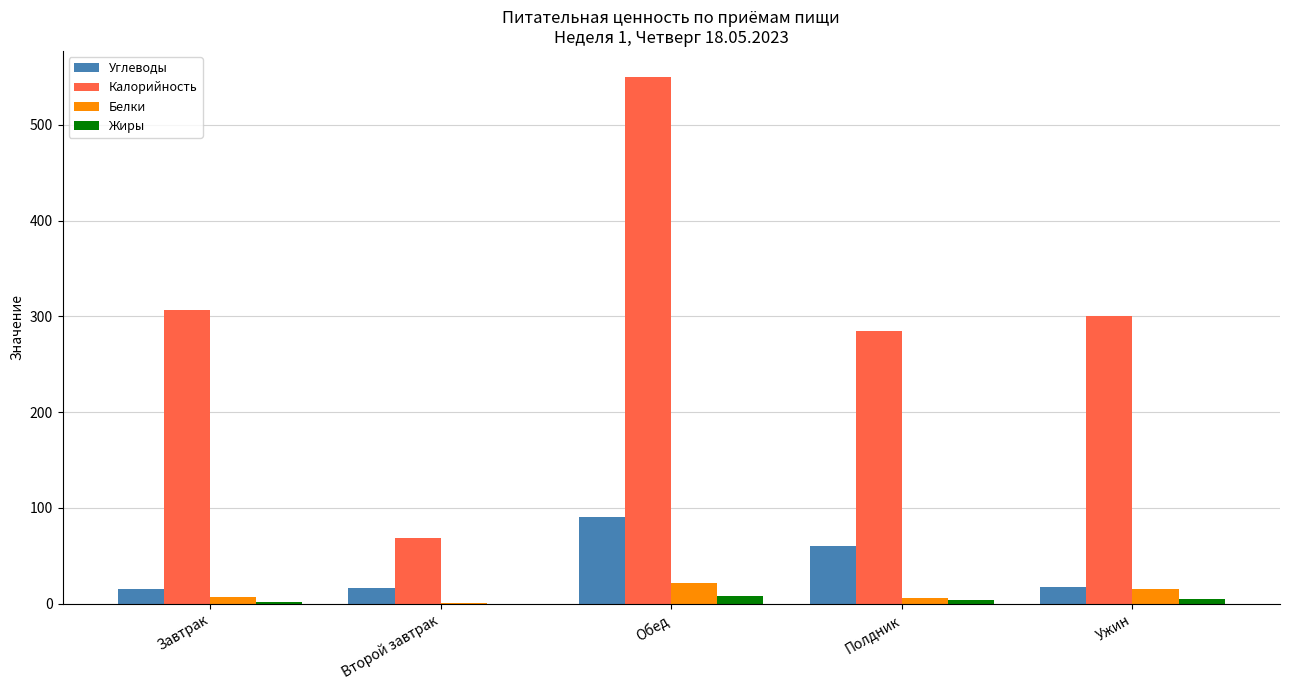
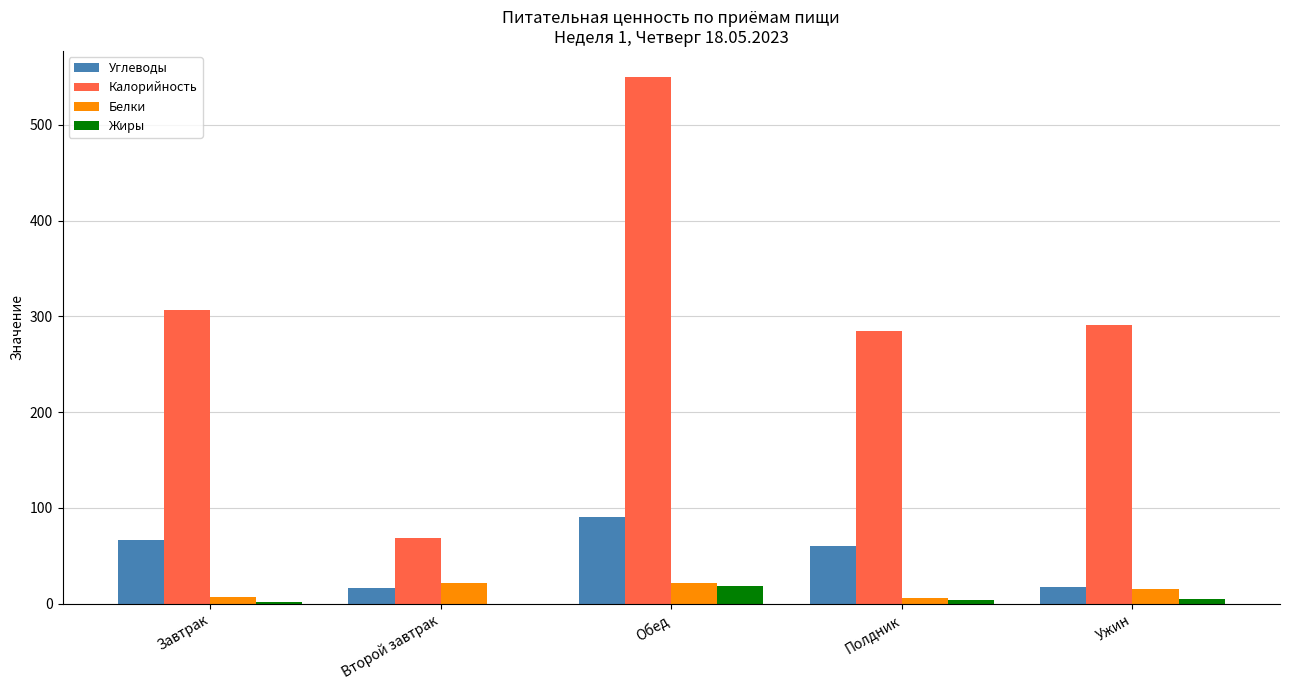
Углеводы, Завтрак: 20 -> 70
Белки, Второй завтрак: 0 -> 20
Жиры, Обед: 10 -> 20
Калорийность, Ужин: 300 -> 290
